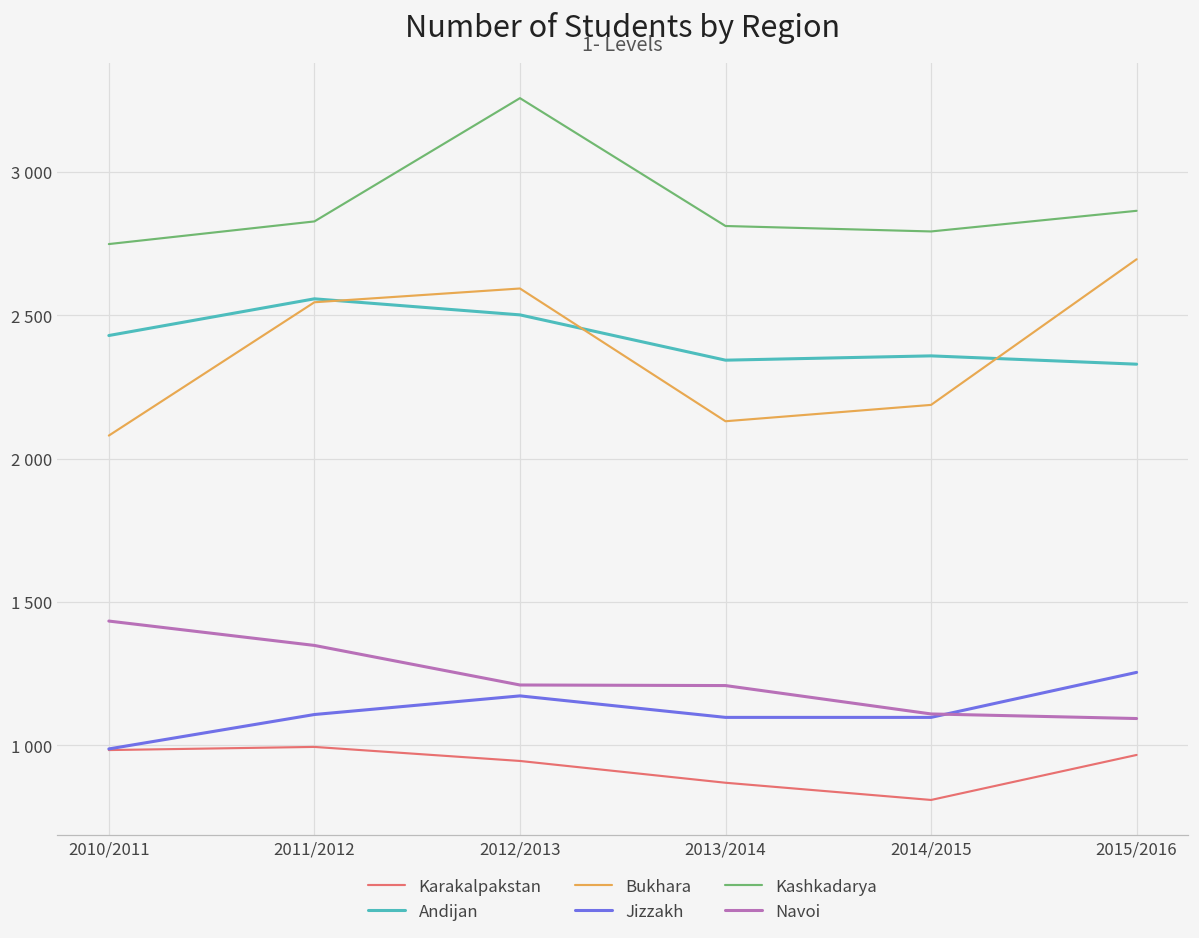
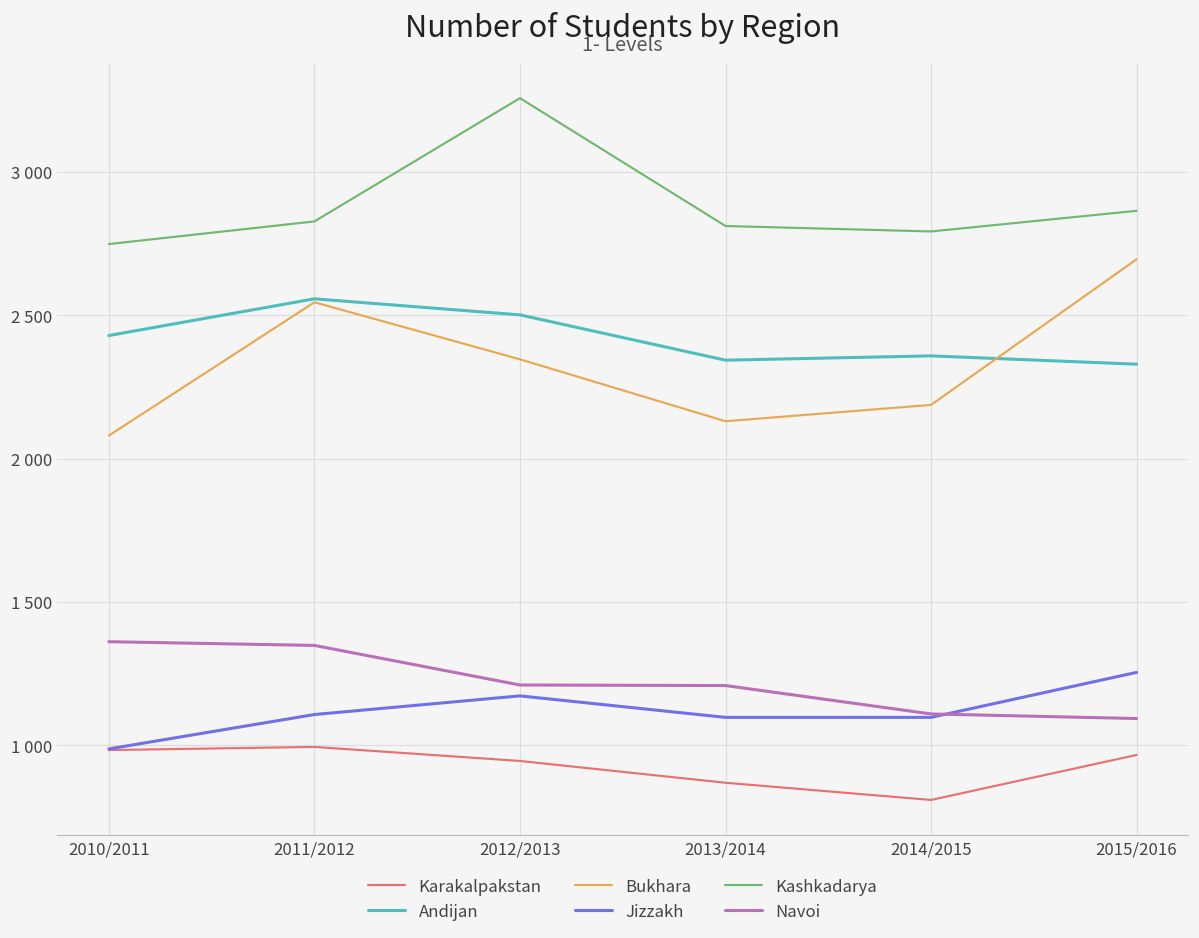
Navoi, 2010/2011: 1430 -> 1360
Bukhara, 2012/2013: 2590 -> 2350
